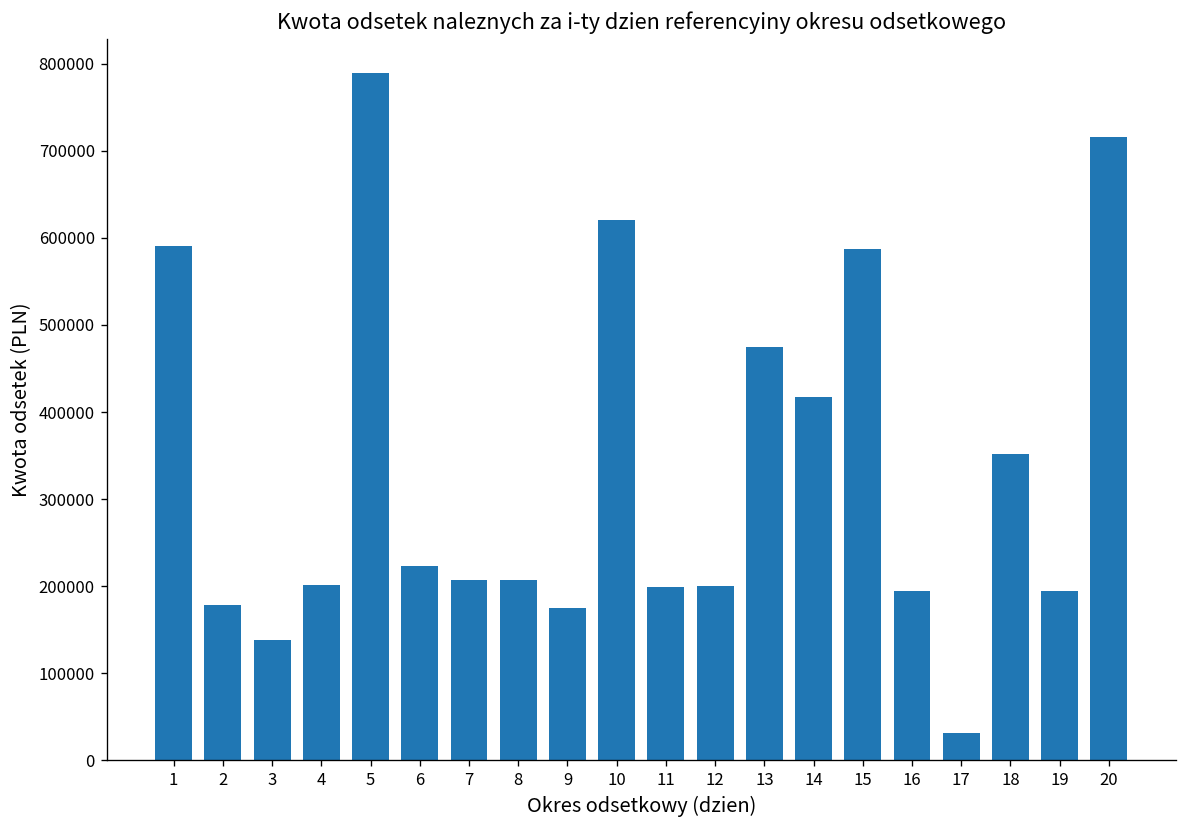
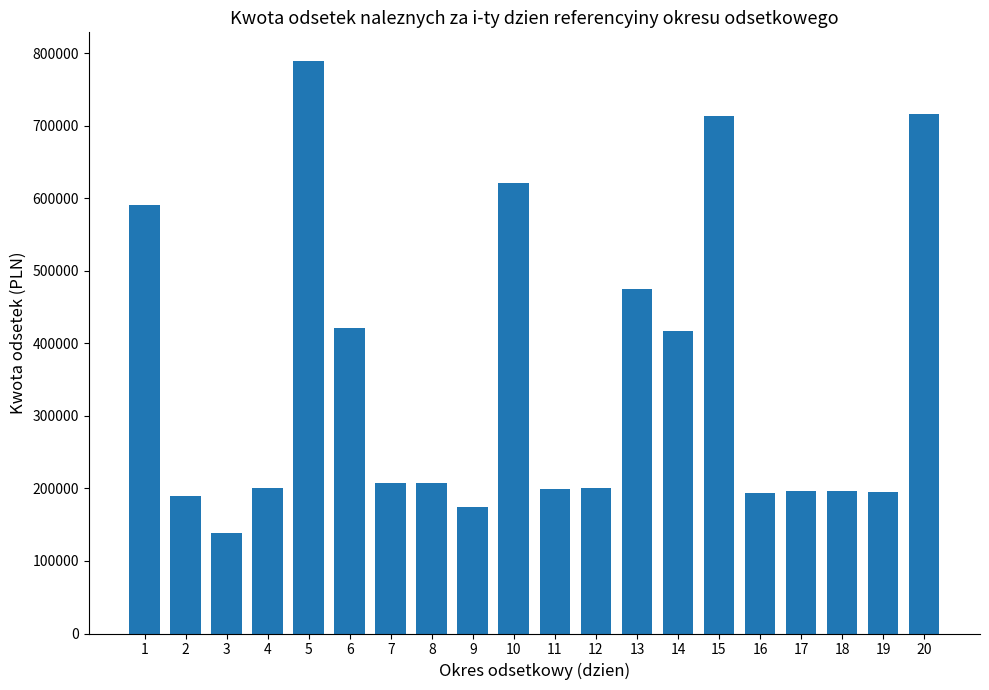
2: 180000 -> 190000
6: 220000 -> 420000
15: 590000 -> 710000
17: 30000 -> 200000
18: 350000 -> 200000
